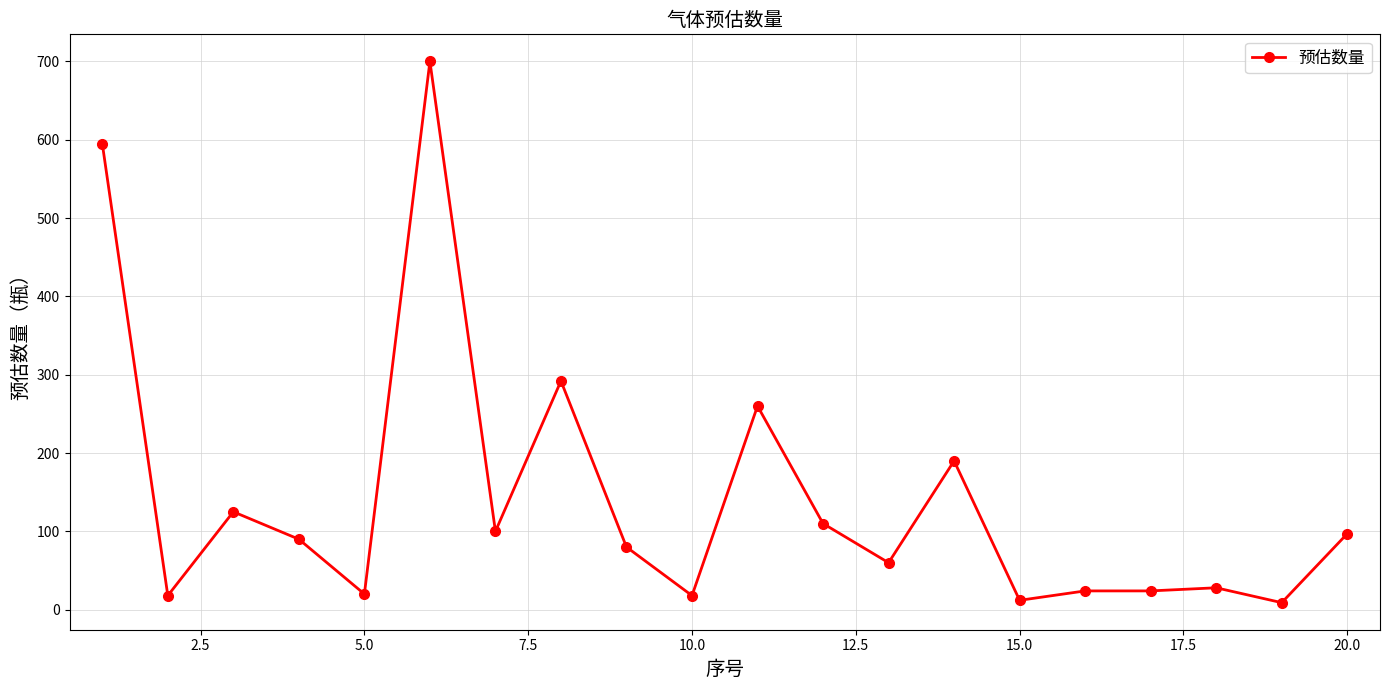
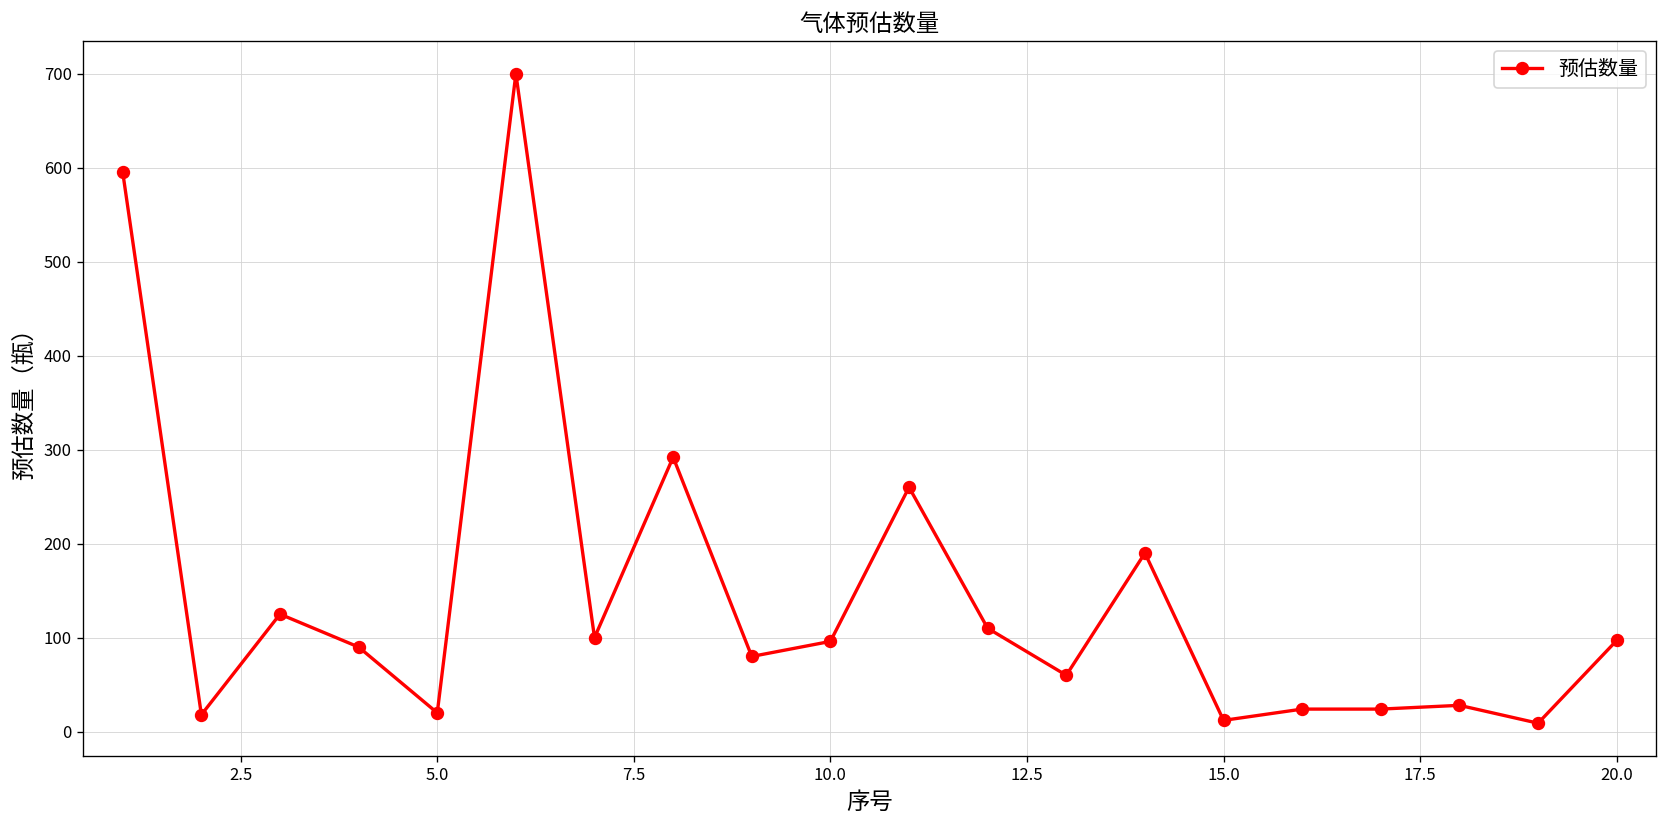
10.0: 20 -> 100
